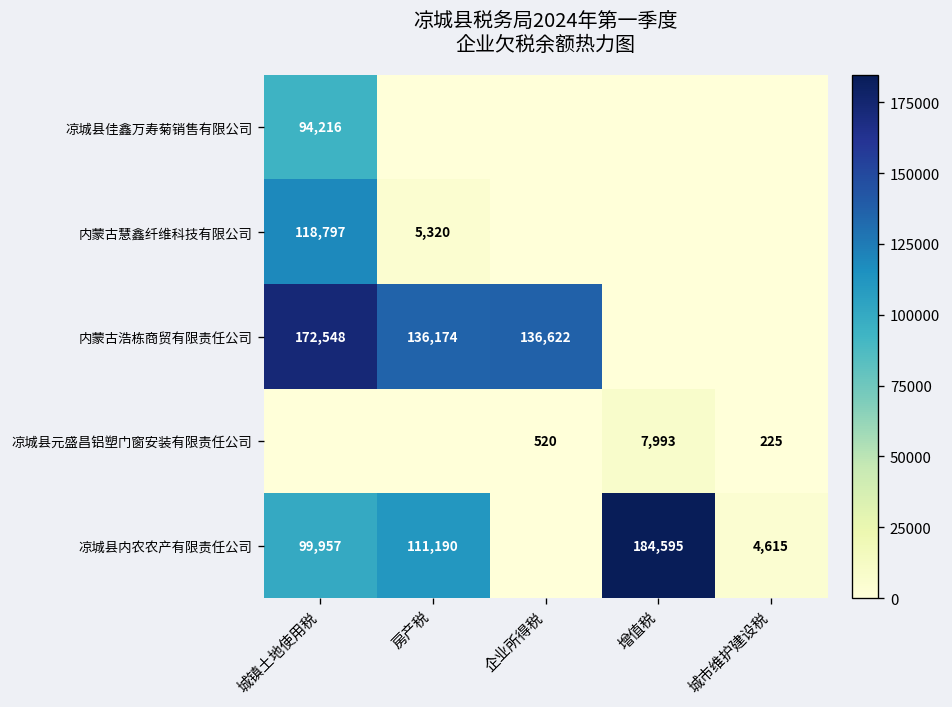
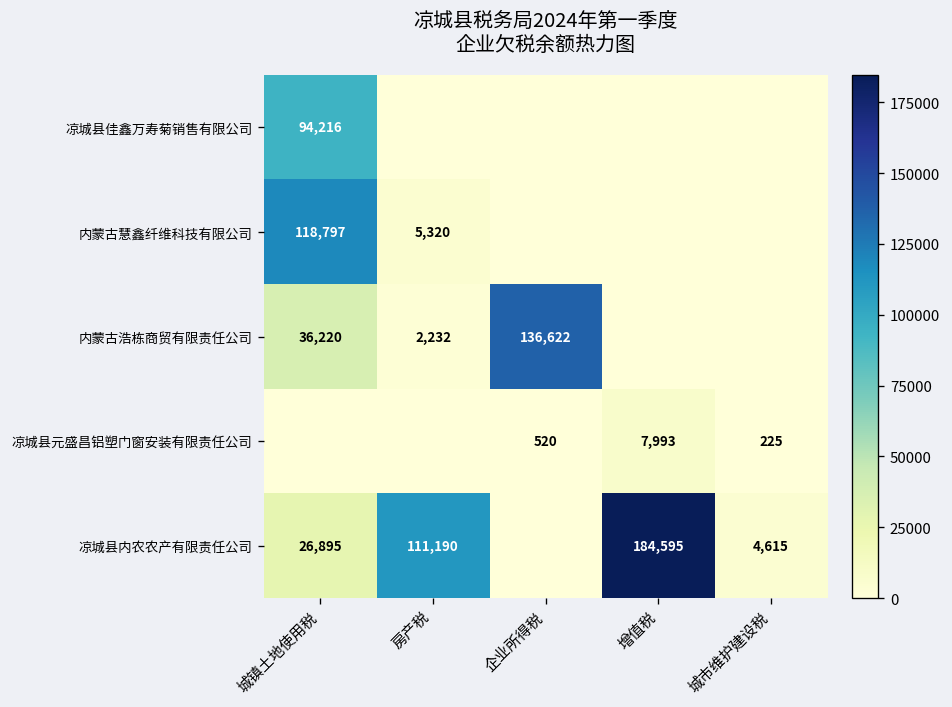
内蒙古浩栋商贸有限责任公司, 城镇土地使用税: 172,548 -> 36,220
内蒙古浩栋商贸有限责任公司, 房产税: 136,174 -> 2,232
凉城县内农农产有限责任公司, 城镇土地使用税: 99,957 -> 26,895
